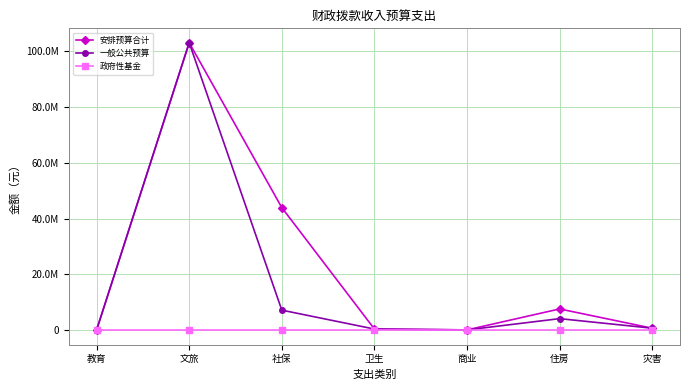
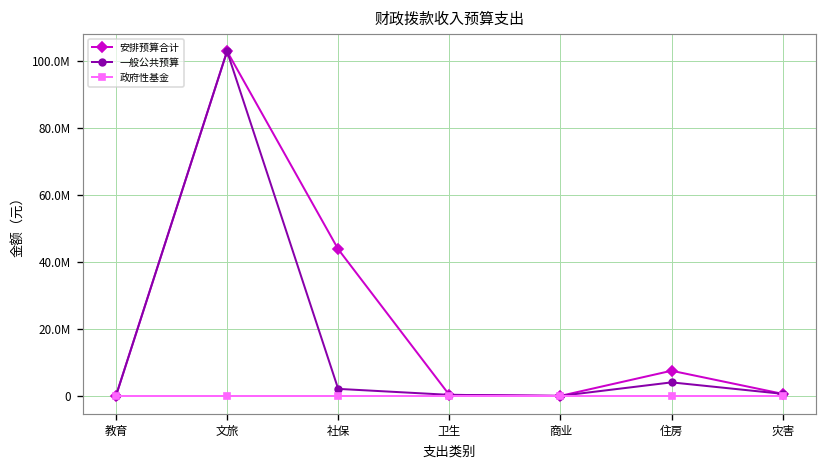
一般公共预算, 社保: 7000000 -> 2000000
